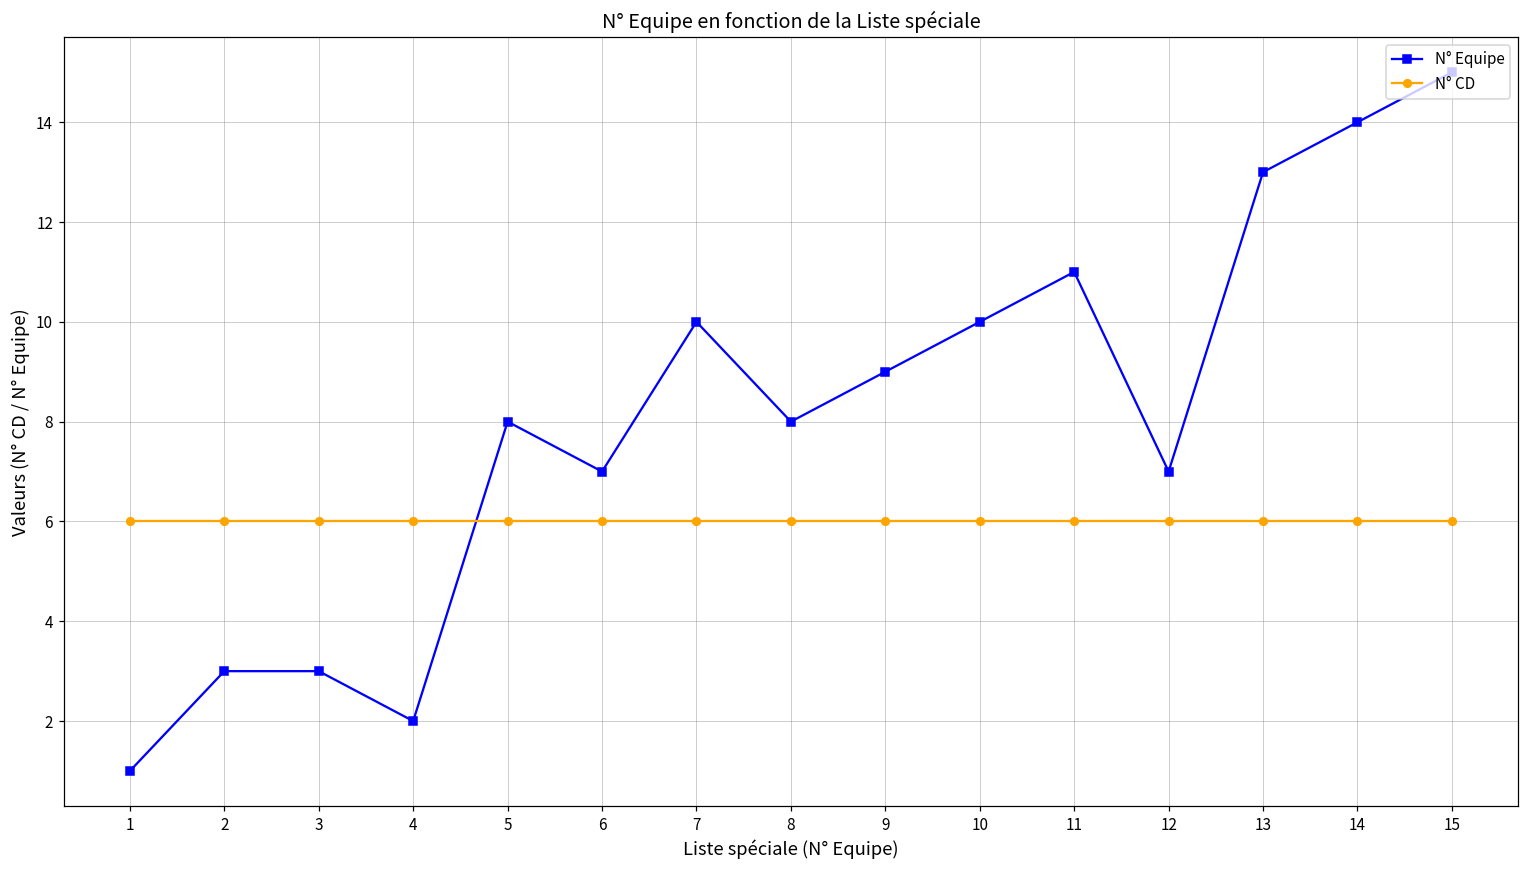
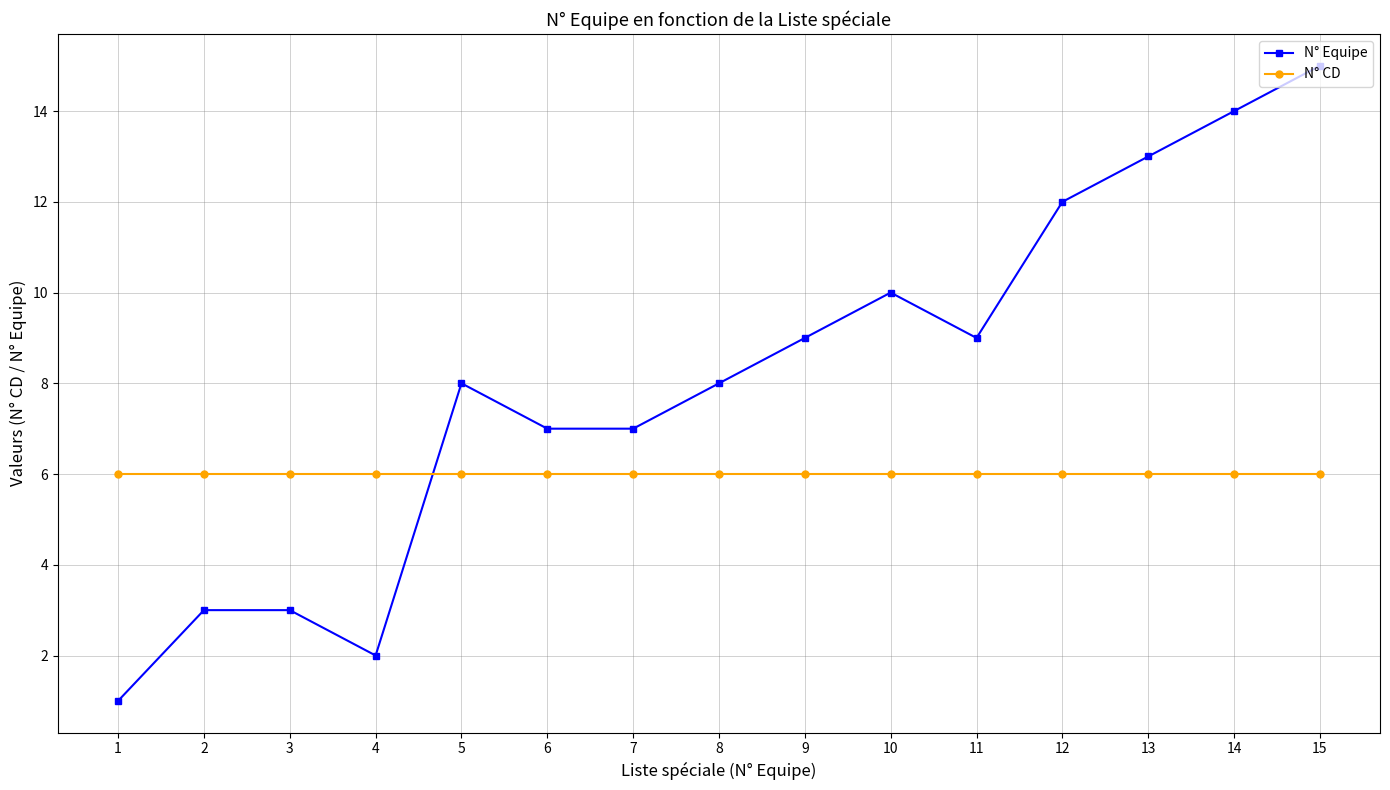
N° Equipe, 7: 10 -> 7
N° Equipe, 11: 11 -> 9
N° Equipe, 12: 7 -> 12
